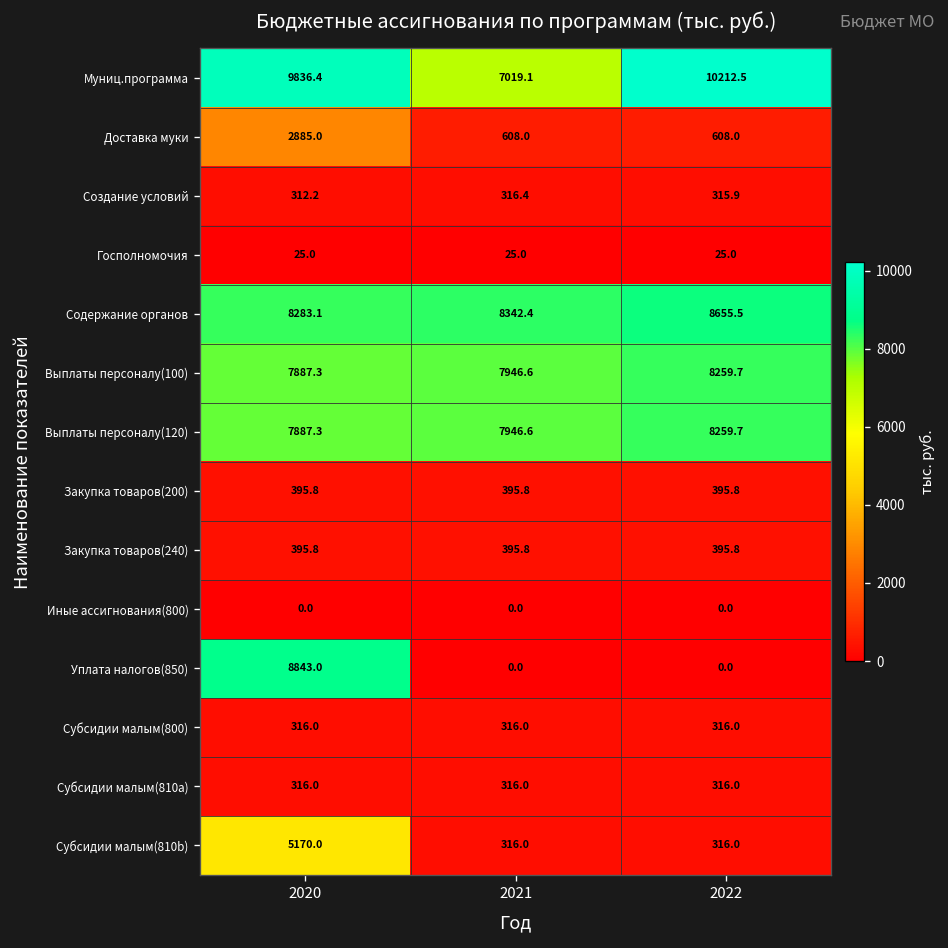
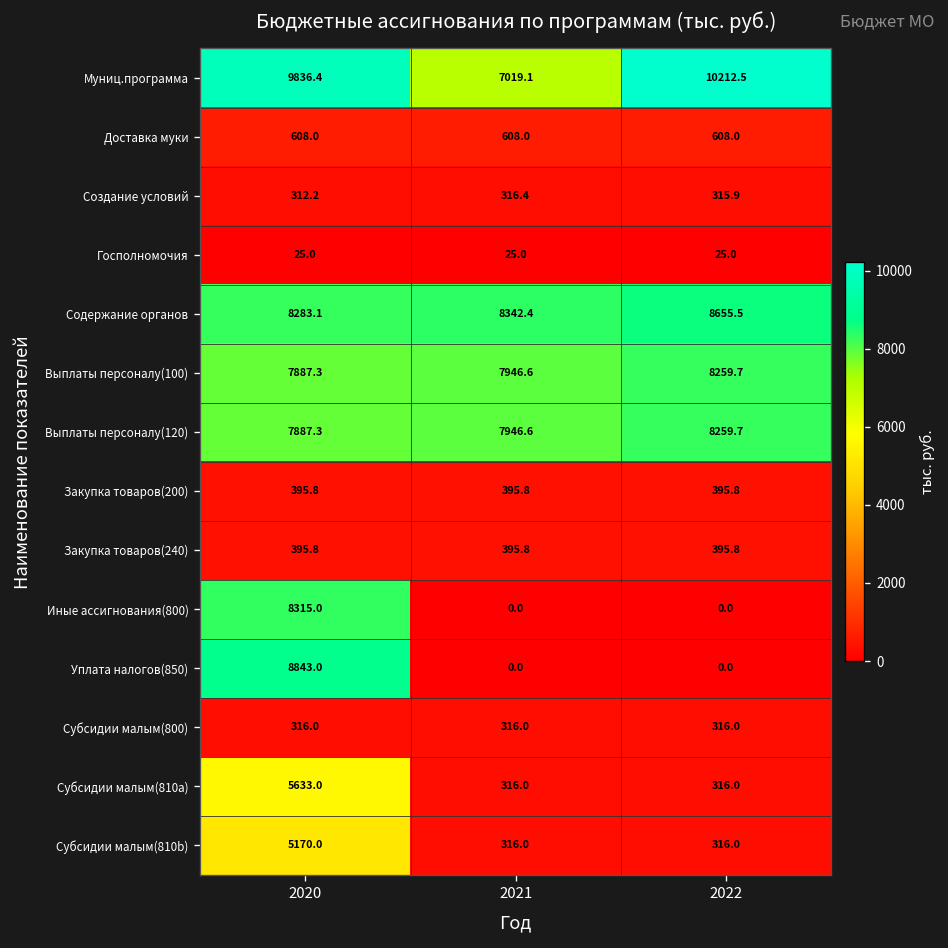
Доставка муки, 2020: 2885.0 -> 608.0
Иные ассигнования(800), 2020: 0.0 -> 8315.0
Субсидии малым(810a), 2020: 316.0 -> 5633.0
